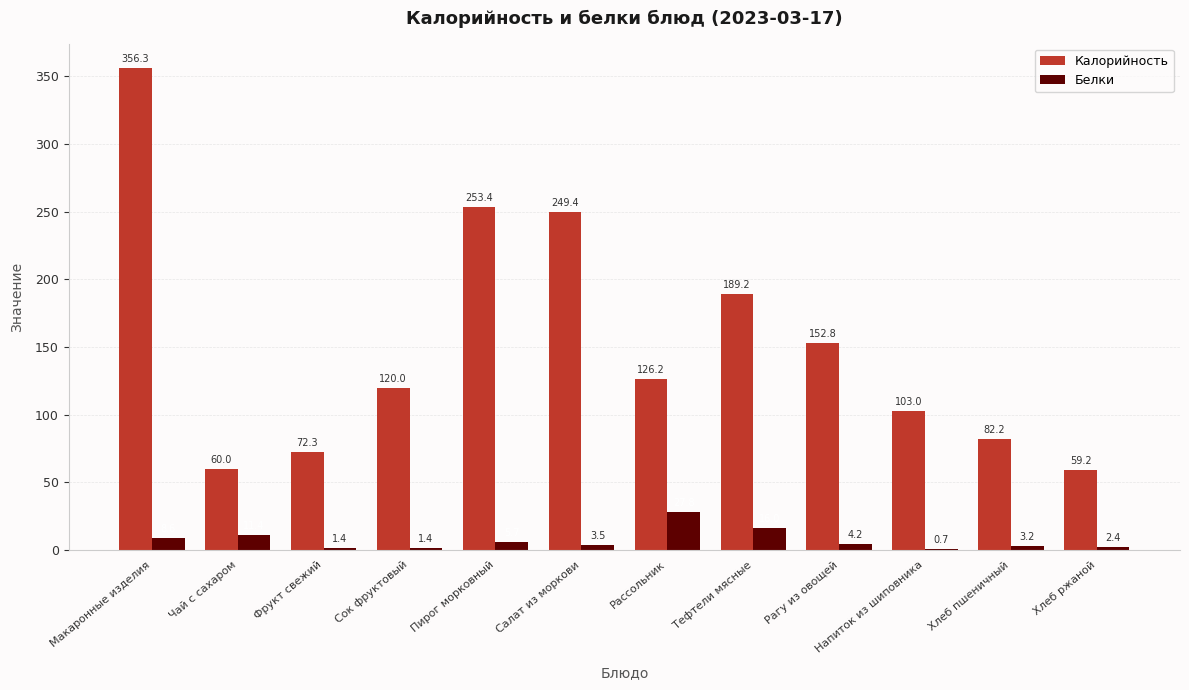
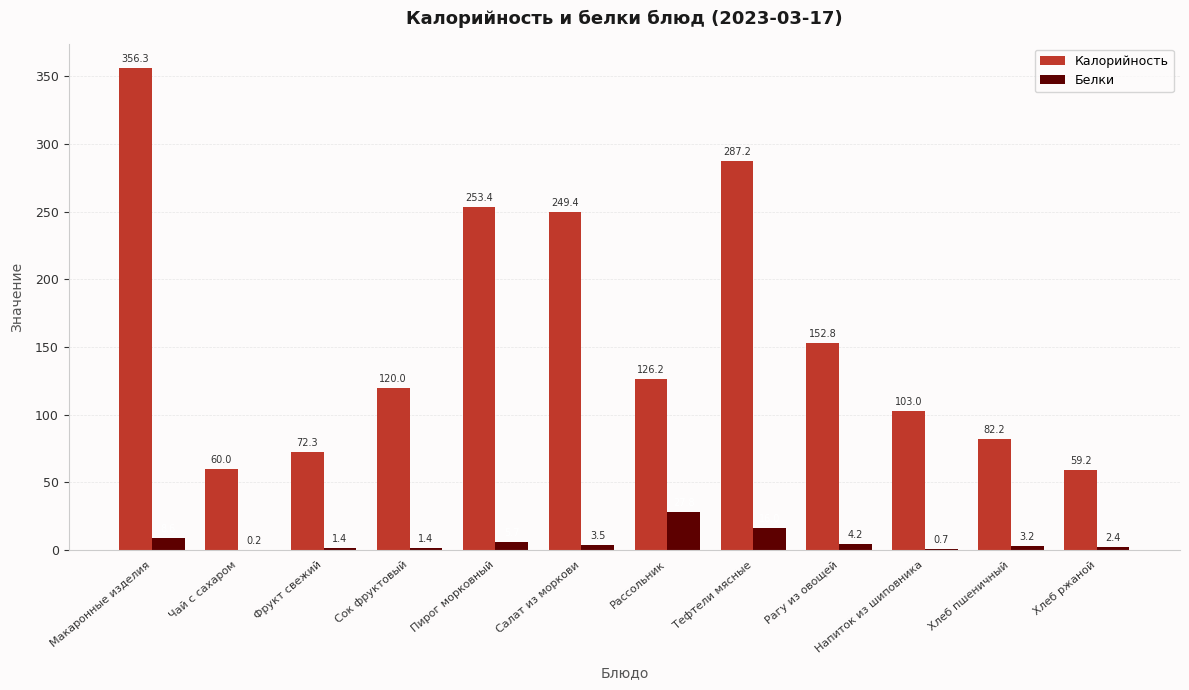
Белки, Чай с сахаром: 11 -> 0
Калорийность, Тефтели мясные: 189.2 -> 287.2
